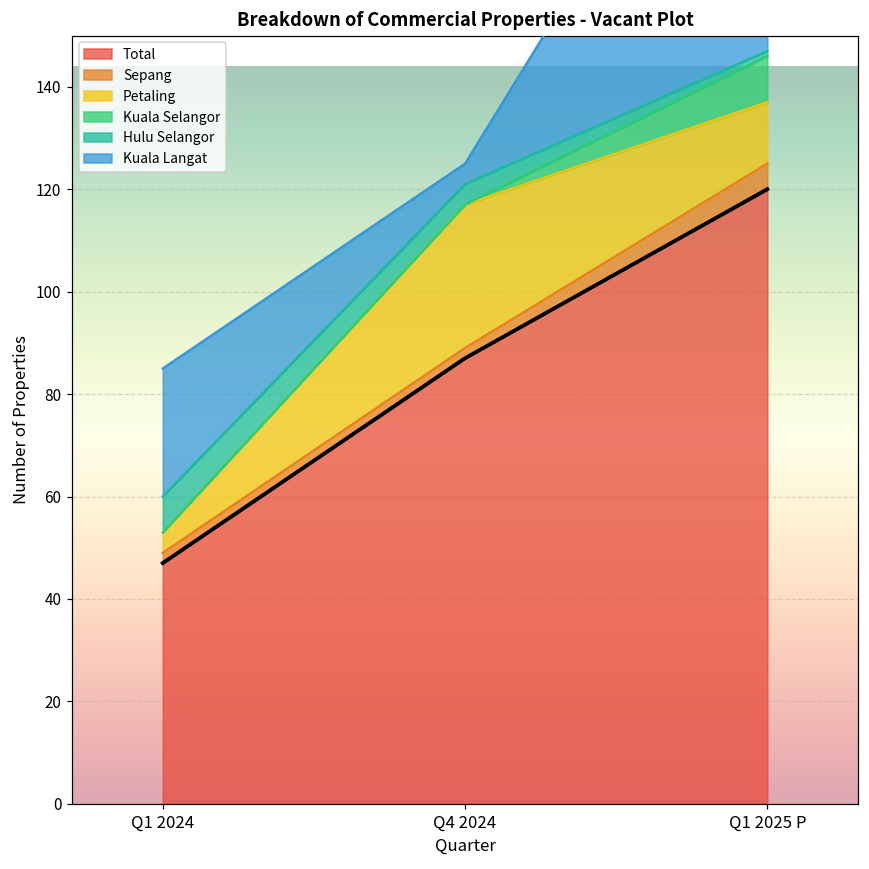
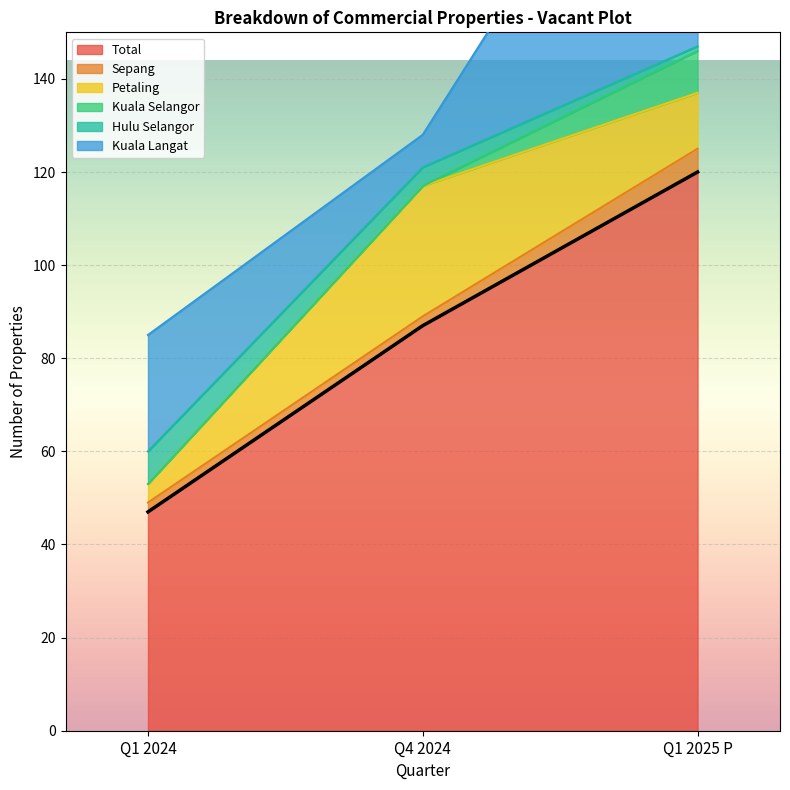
Kuala Langat, Q4 2024: 4 -> 7
